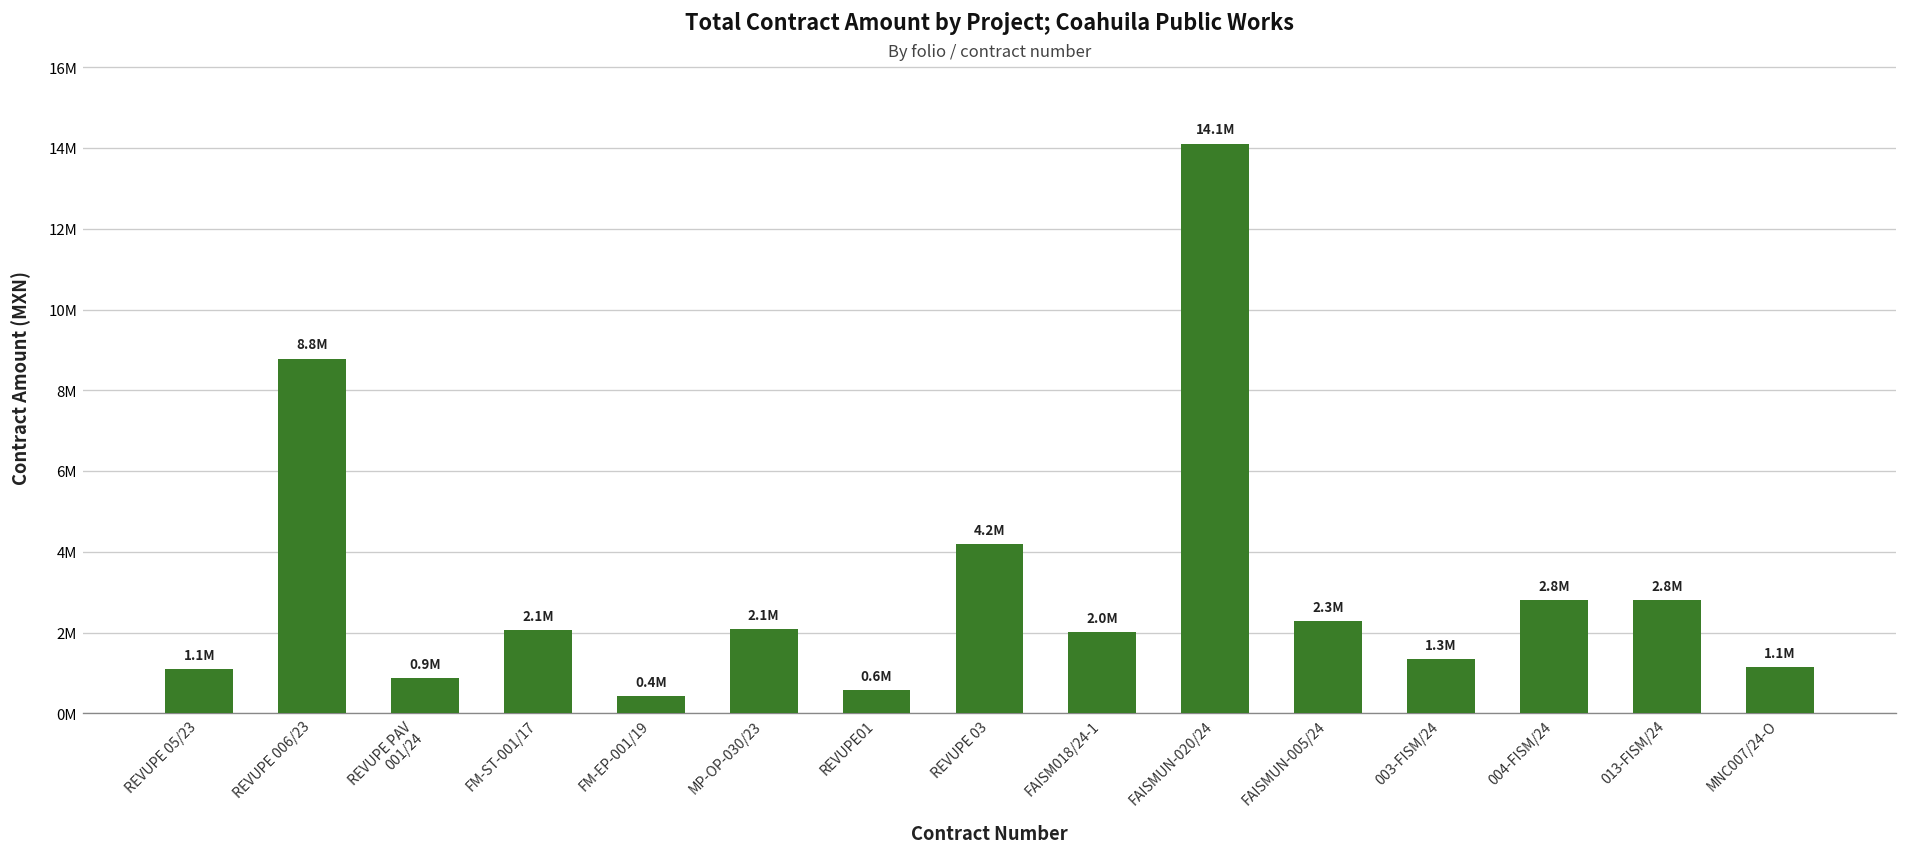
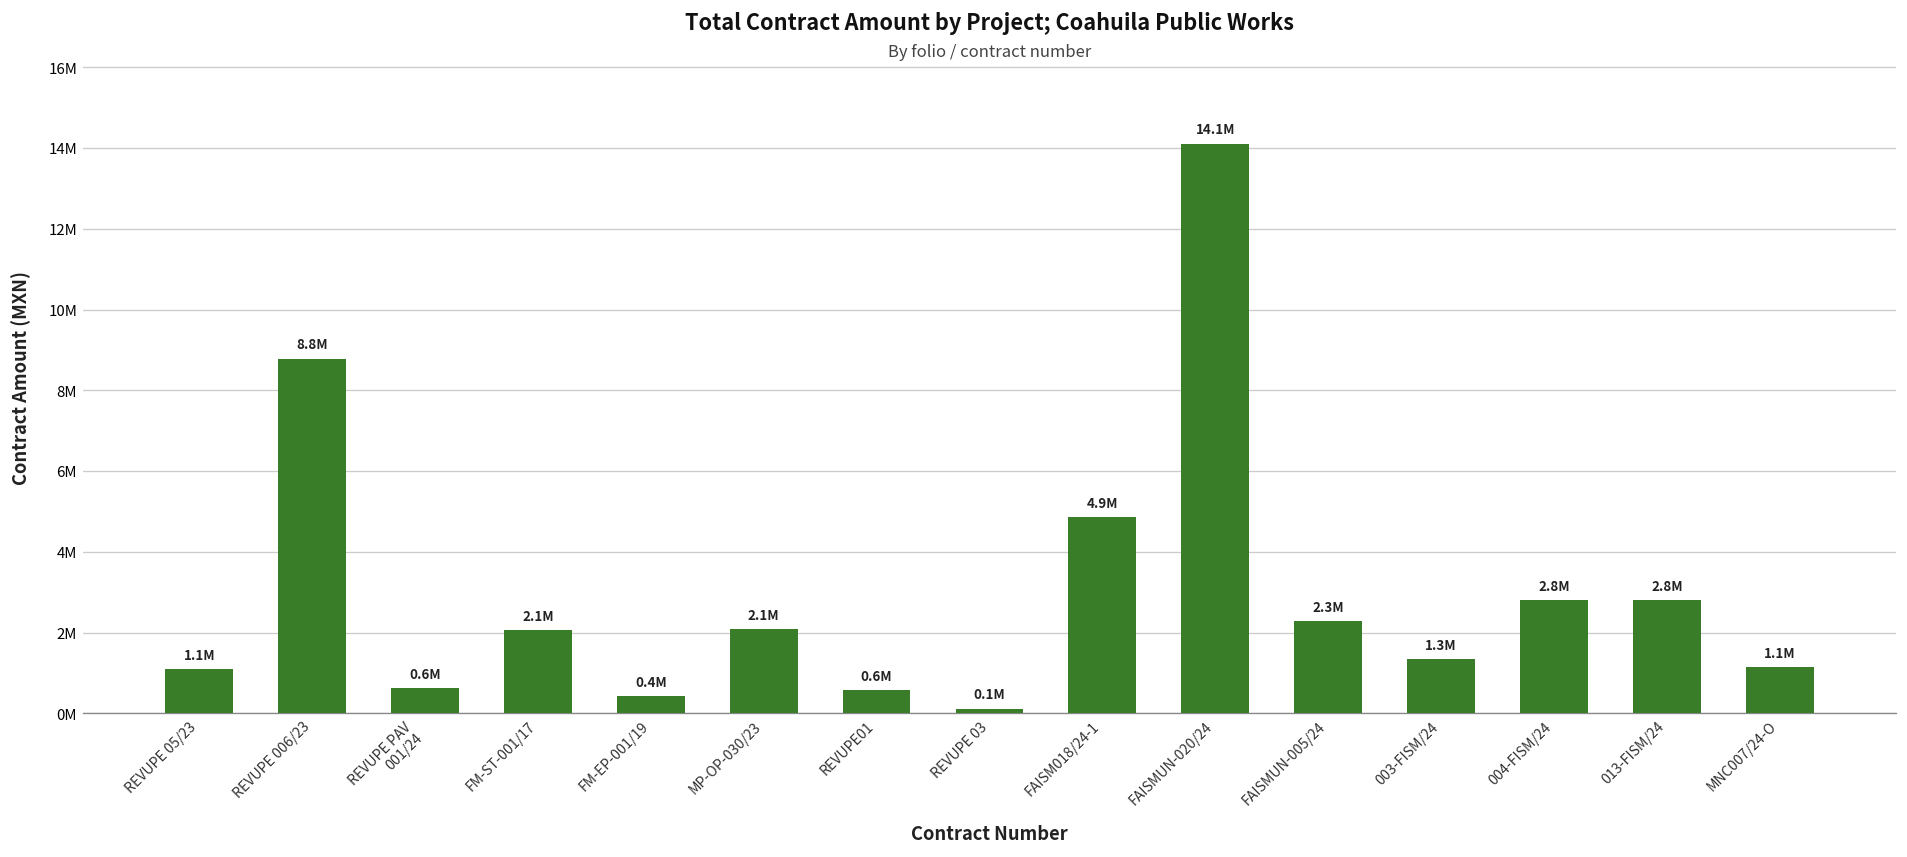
REVUPE PAV 001/24: 0.9M -> 0.6M
REVUPE 03: 4.2M -> 0.1M
FAISM018/24-1: 2.0M -> 4.9M
